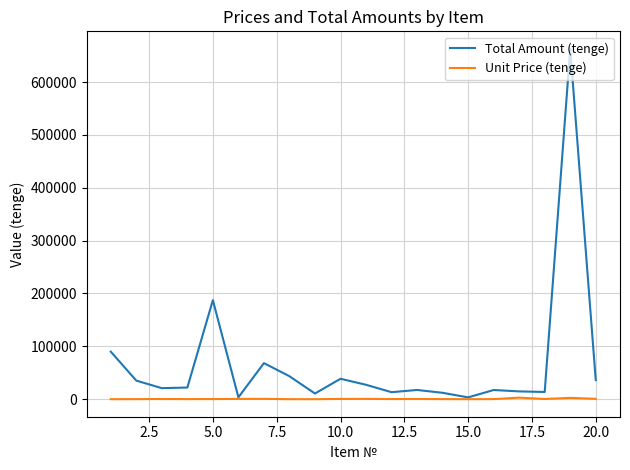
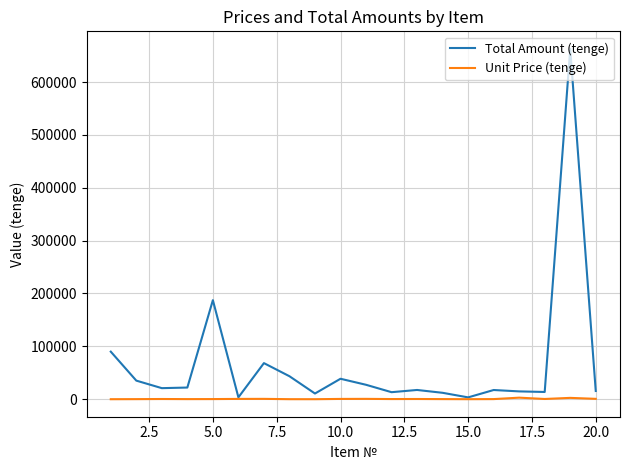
Total Amount (tenge), 20.0: 40000 -> 20000
